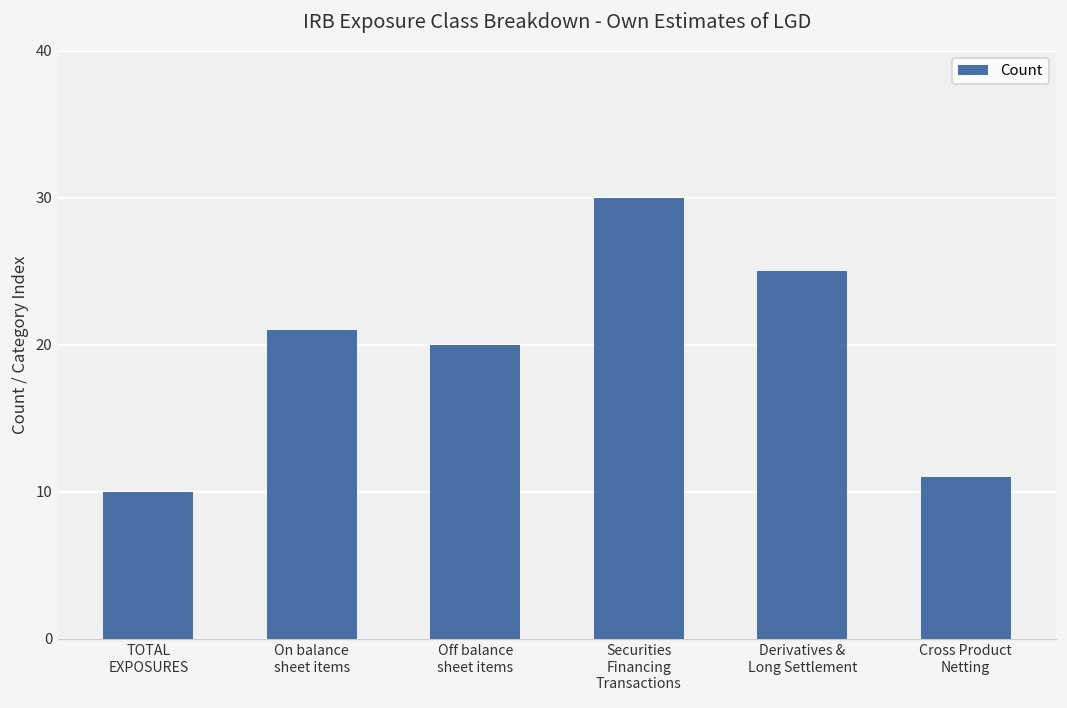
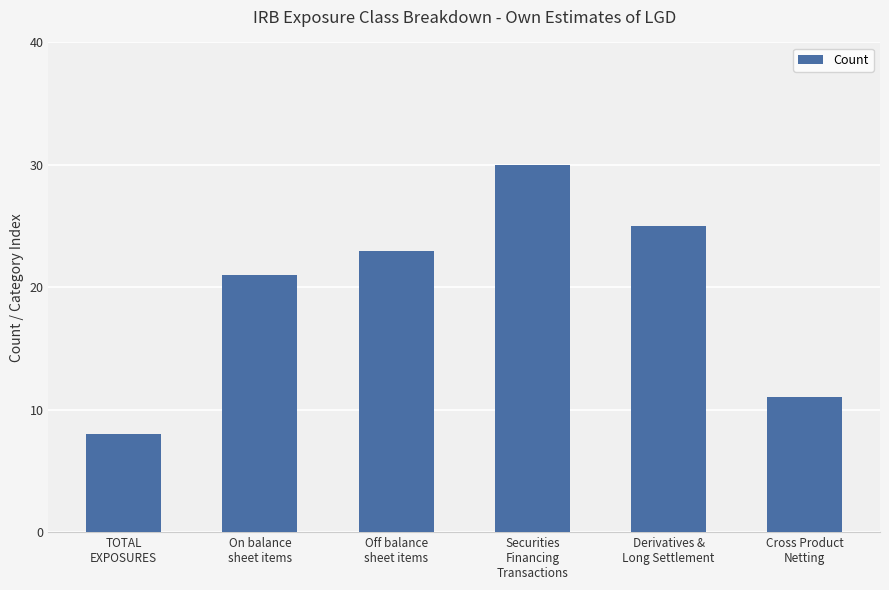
TOTAL EXPOSURES: 10 -> 8
Off balance sheet items: 20 -> 23
